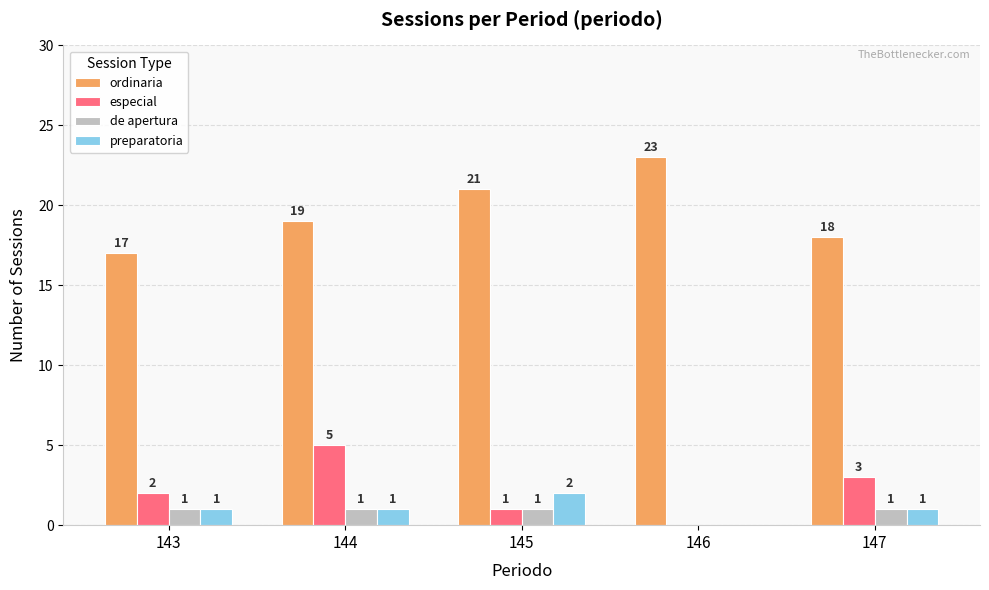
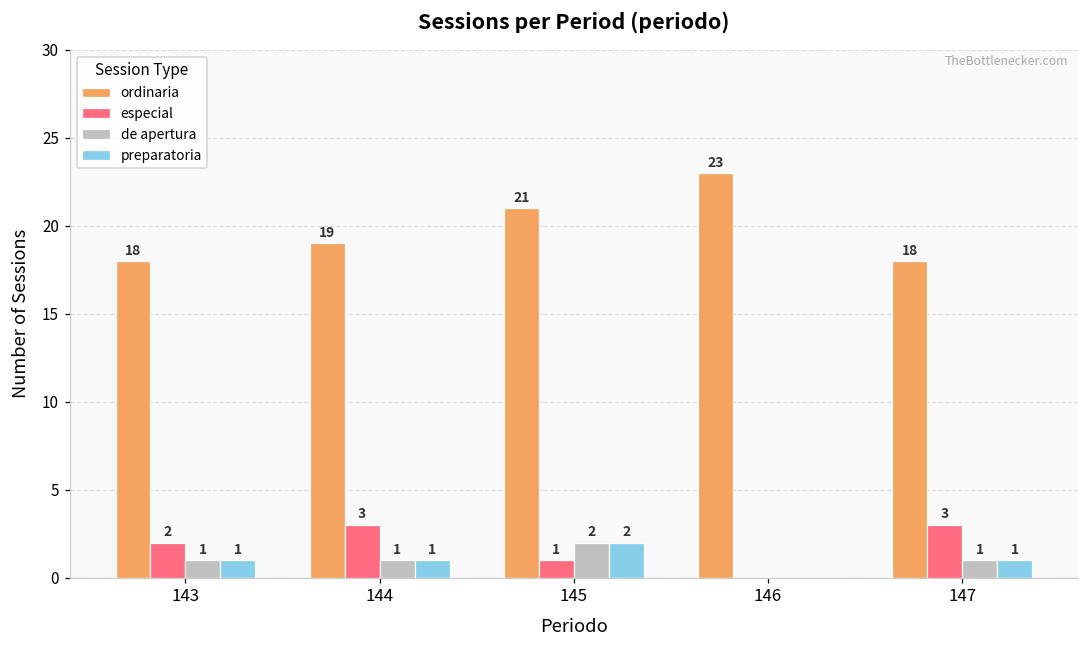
ordinaria, 143: 17 -> 18
especial, 144: 5 -> 3
de apertura, 145: 1 -> 2
